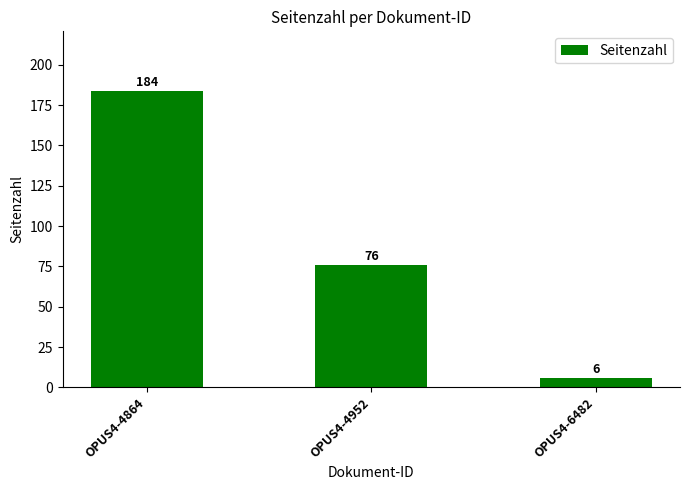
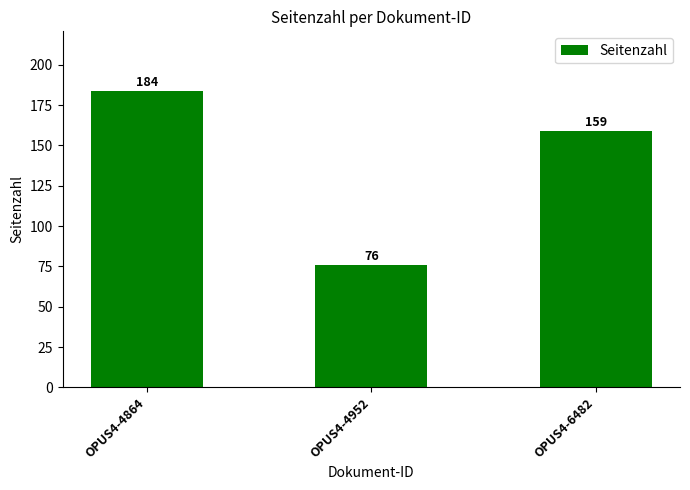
OPUS4-6482: 6 -> 159
